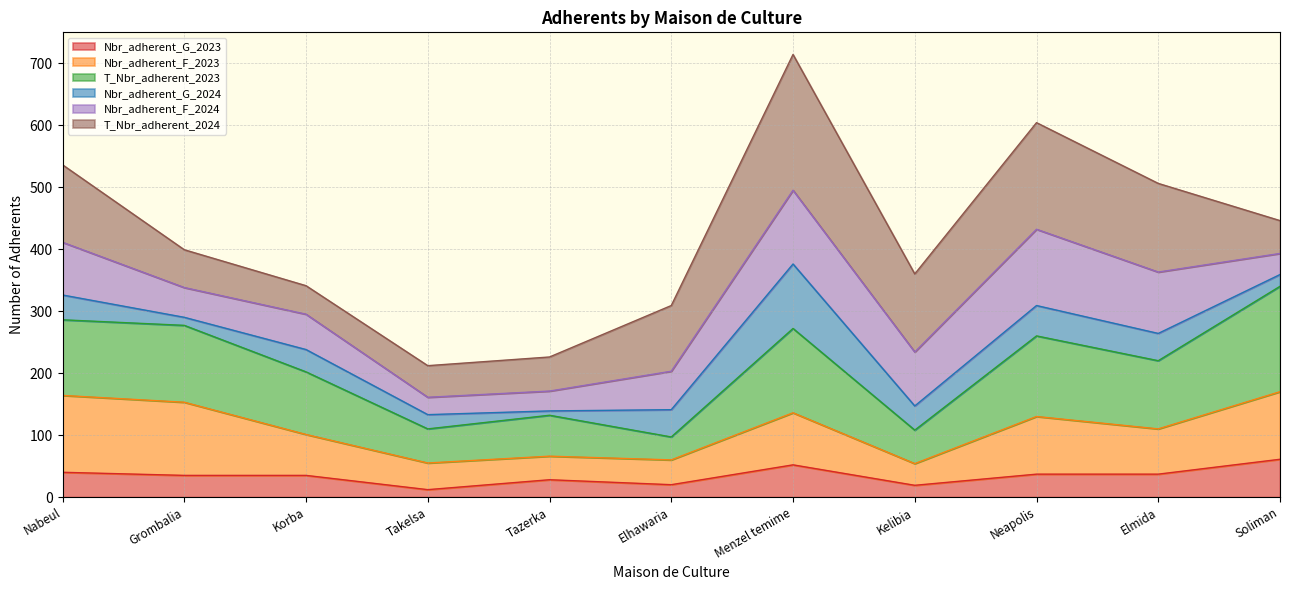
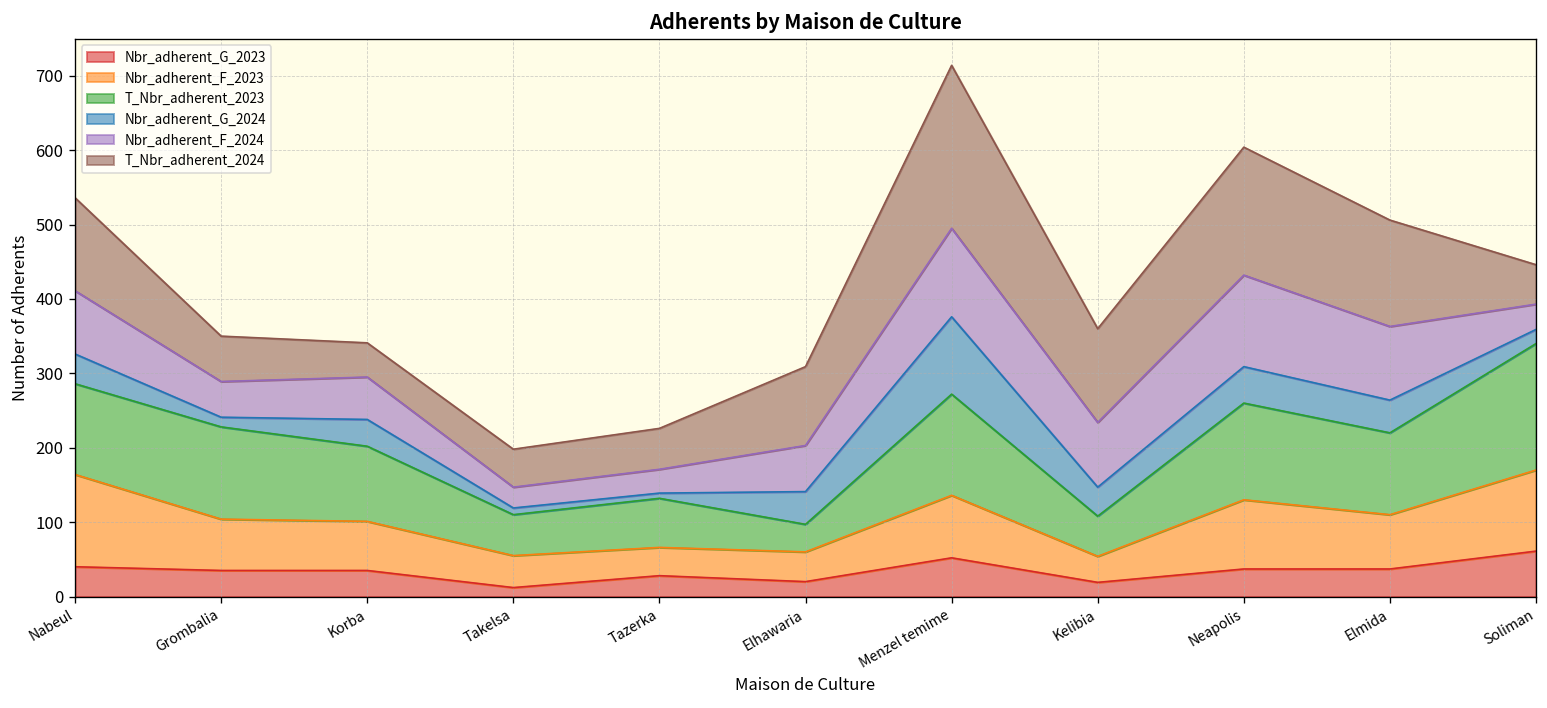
Nbr_adherent_F_2023, Grombalia: 120 -> 70
Nbr_adherent_G_2024, Takelsa: 20 -> 10
